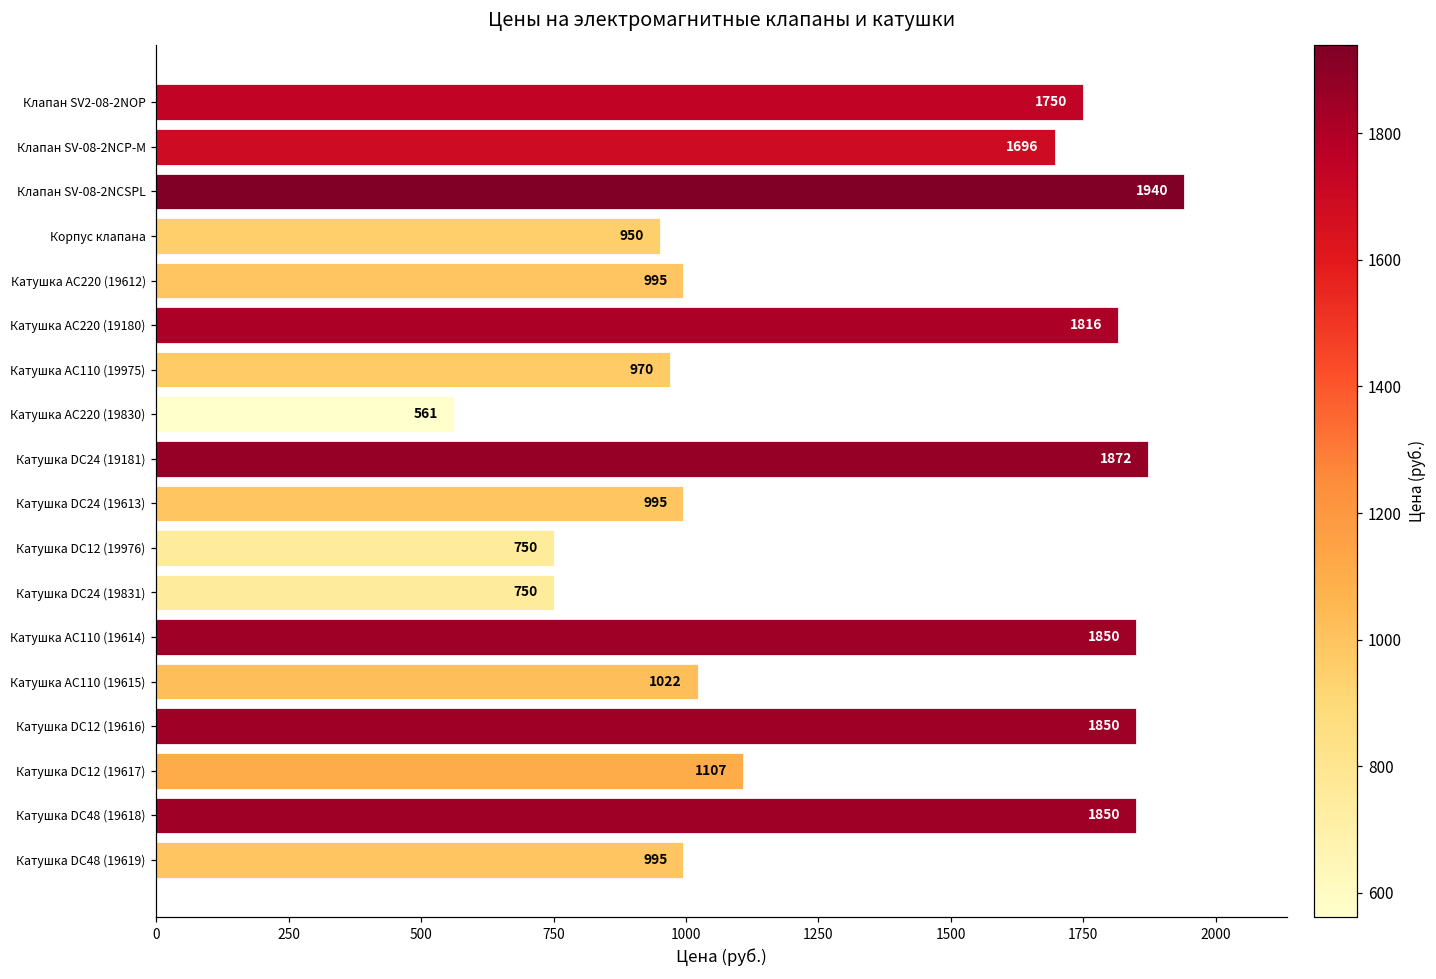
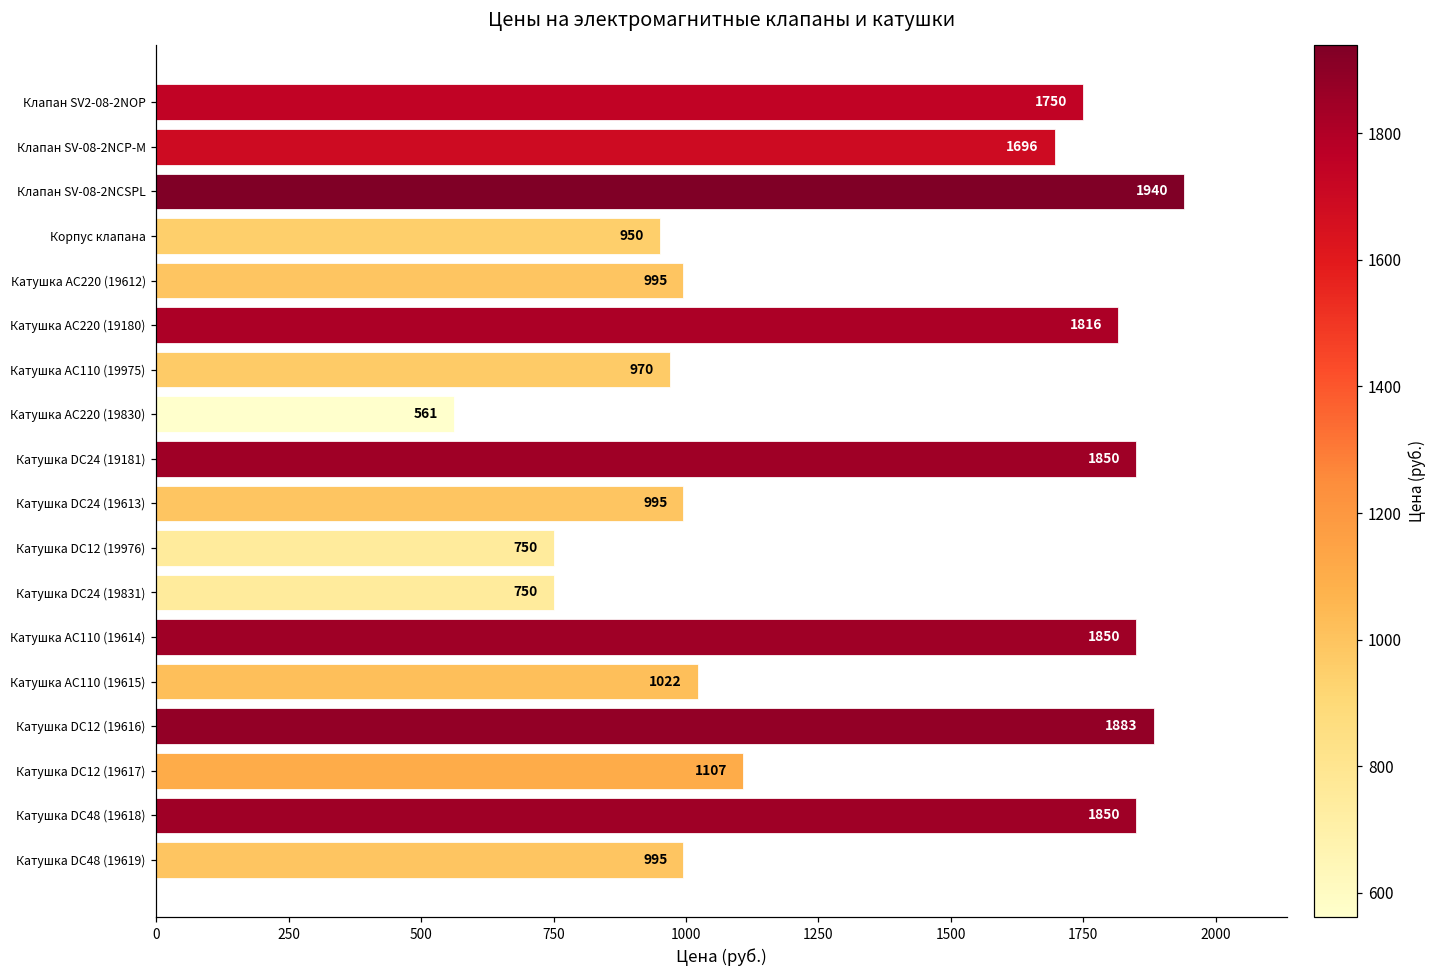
Катушка DC24 (19181): 1872 -> 1850
Катушка DC12 (19616): 1850 -> 1883
